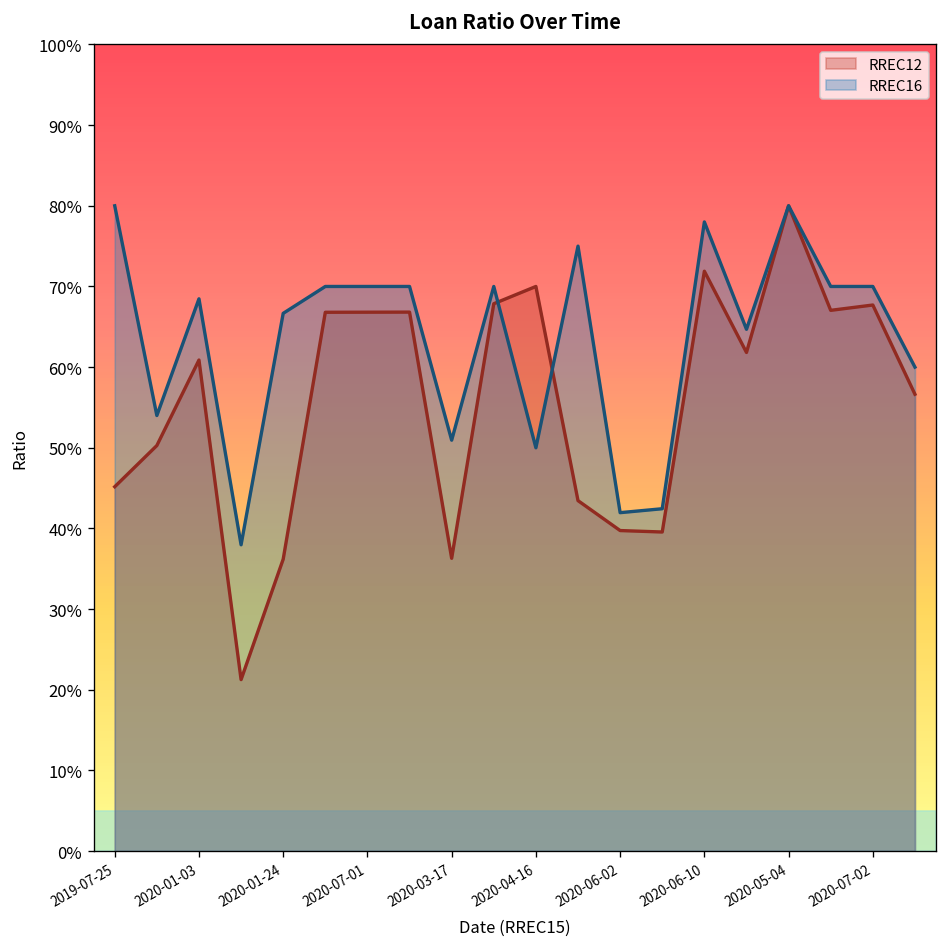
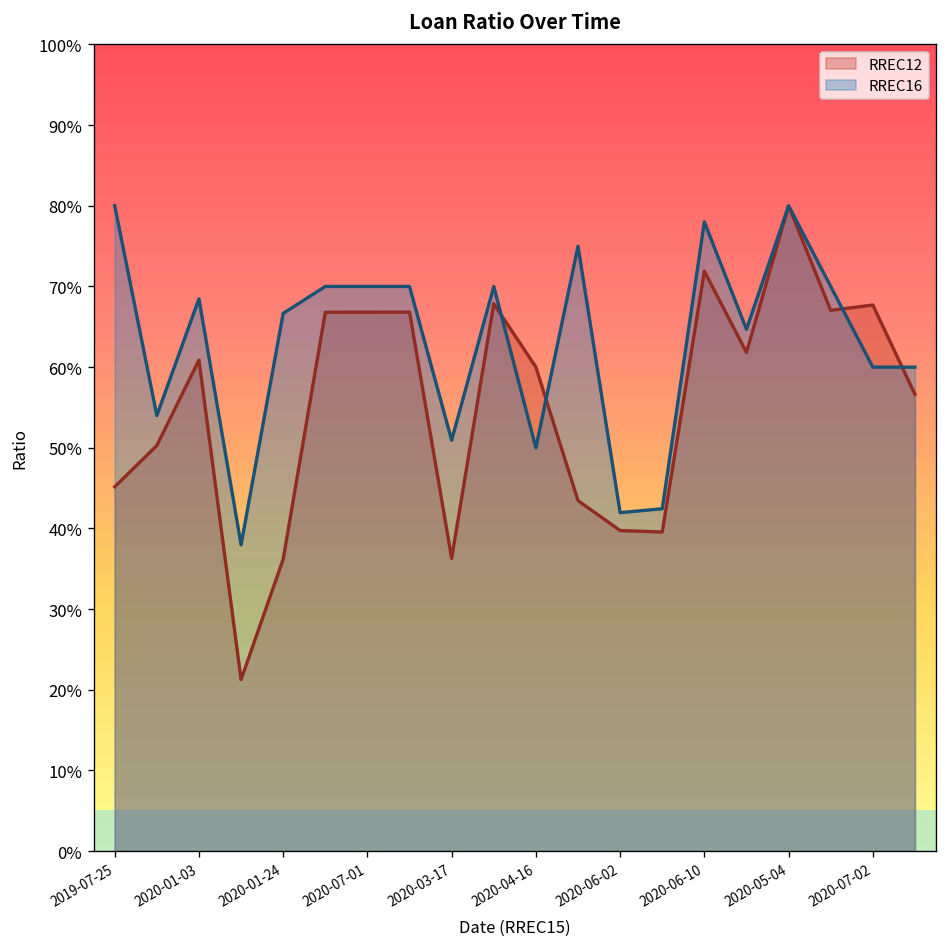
RREC12, 2020-04-16: 70% -> 60%
RREC16, 2020-07-02: 70% -> 60%
